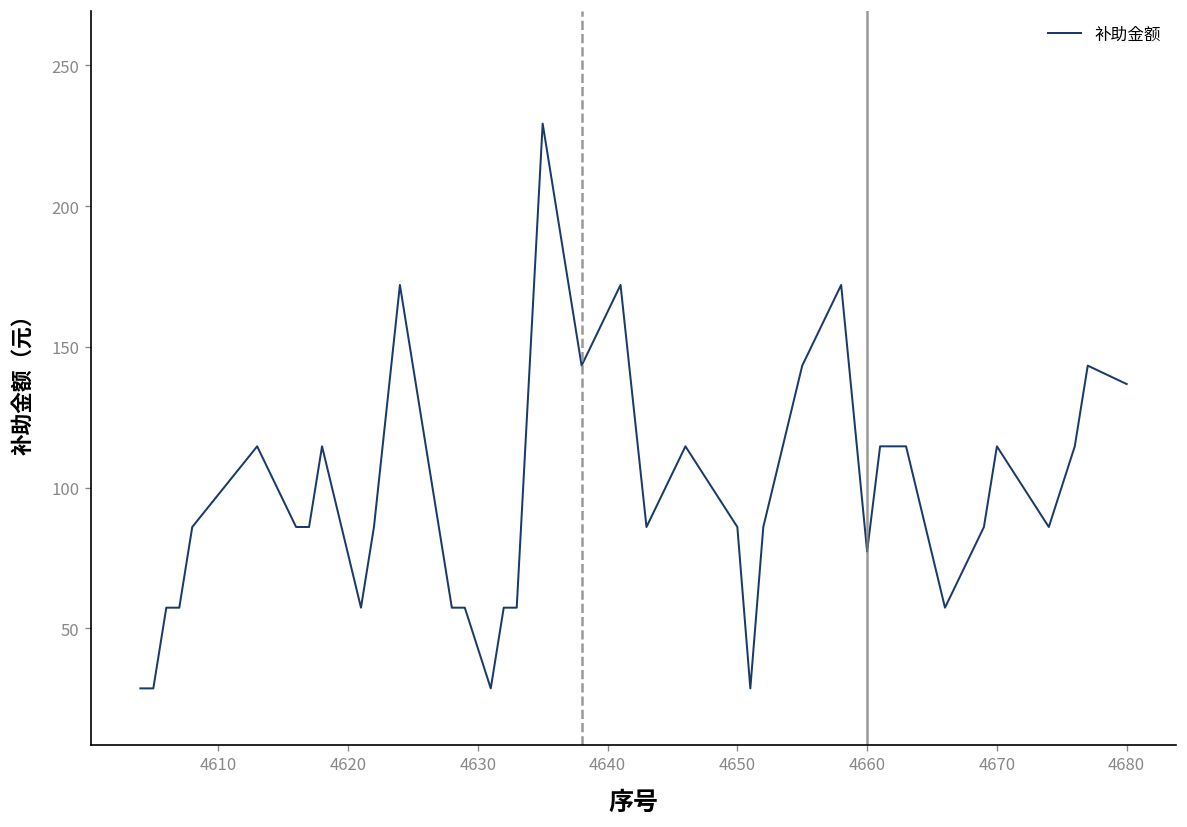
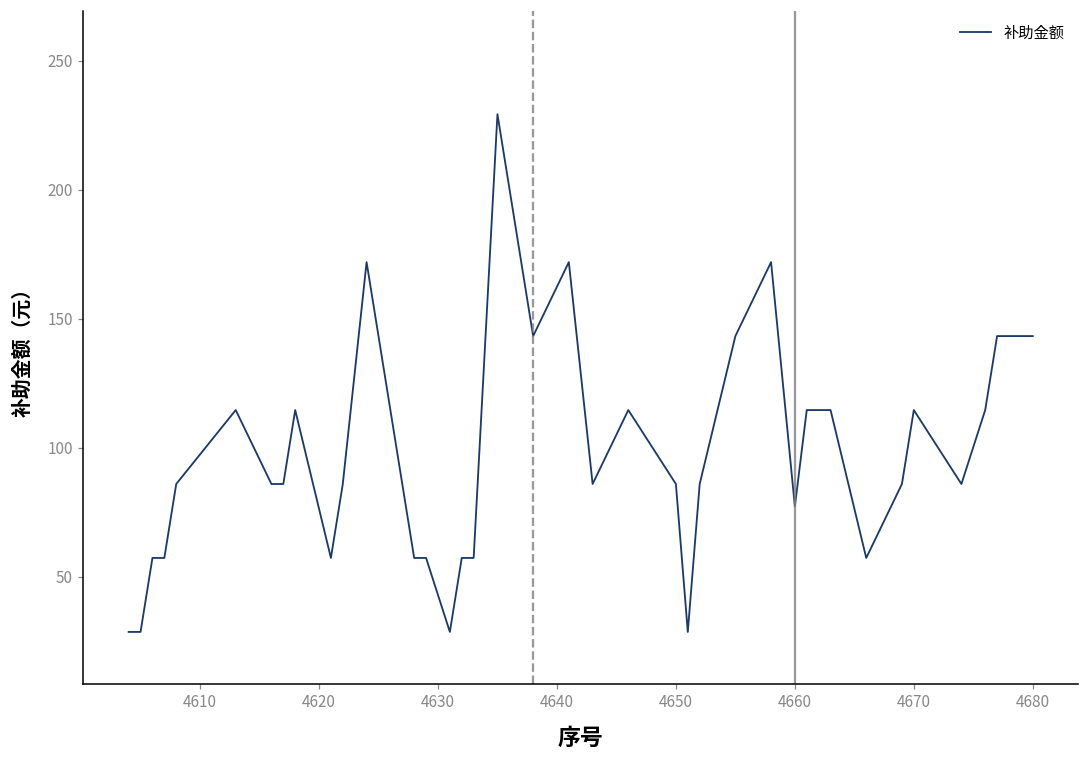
4680: 137 -> 143
